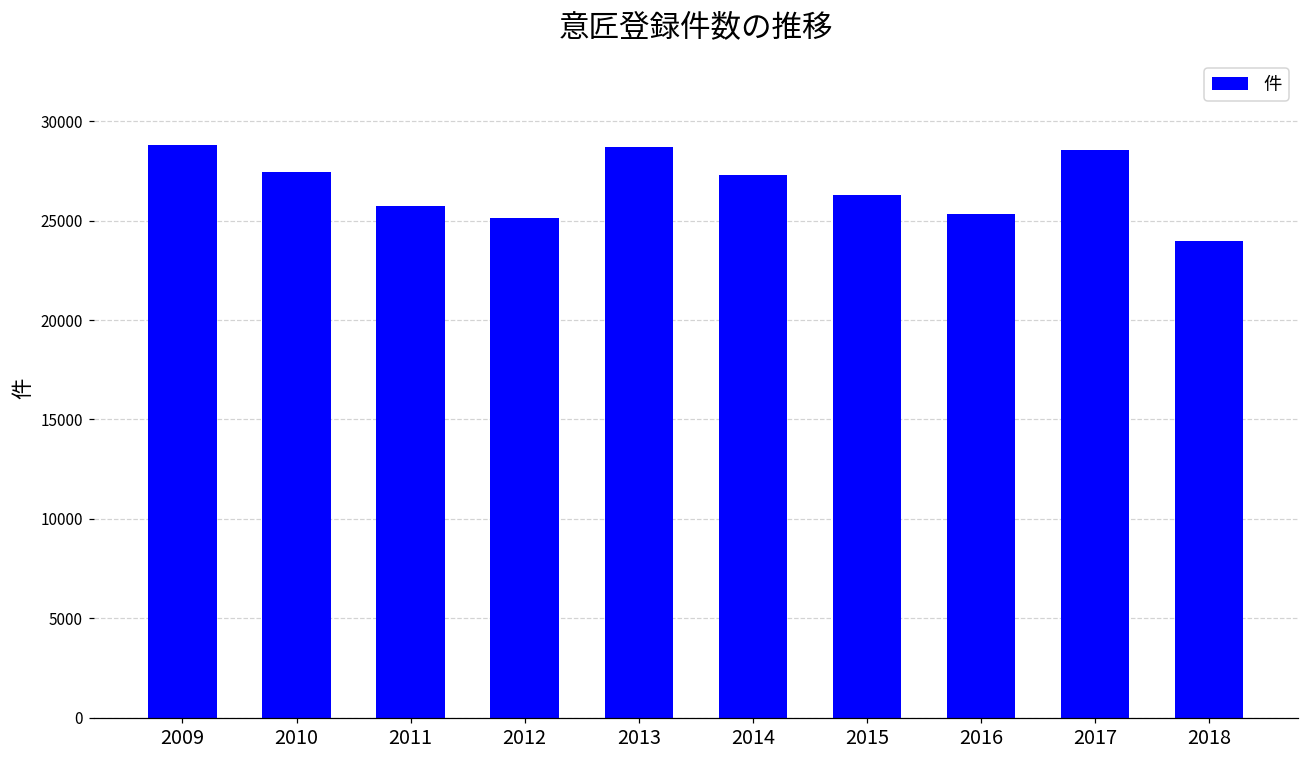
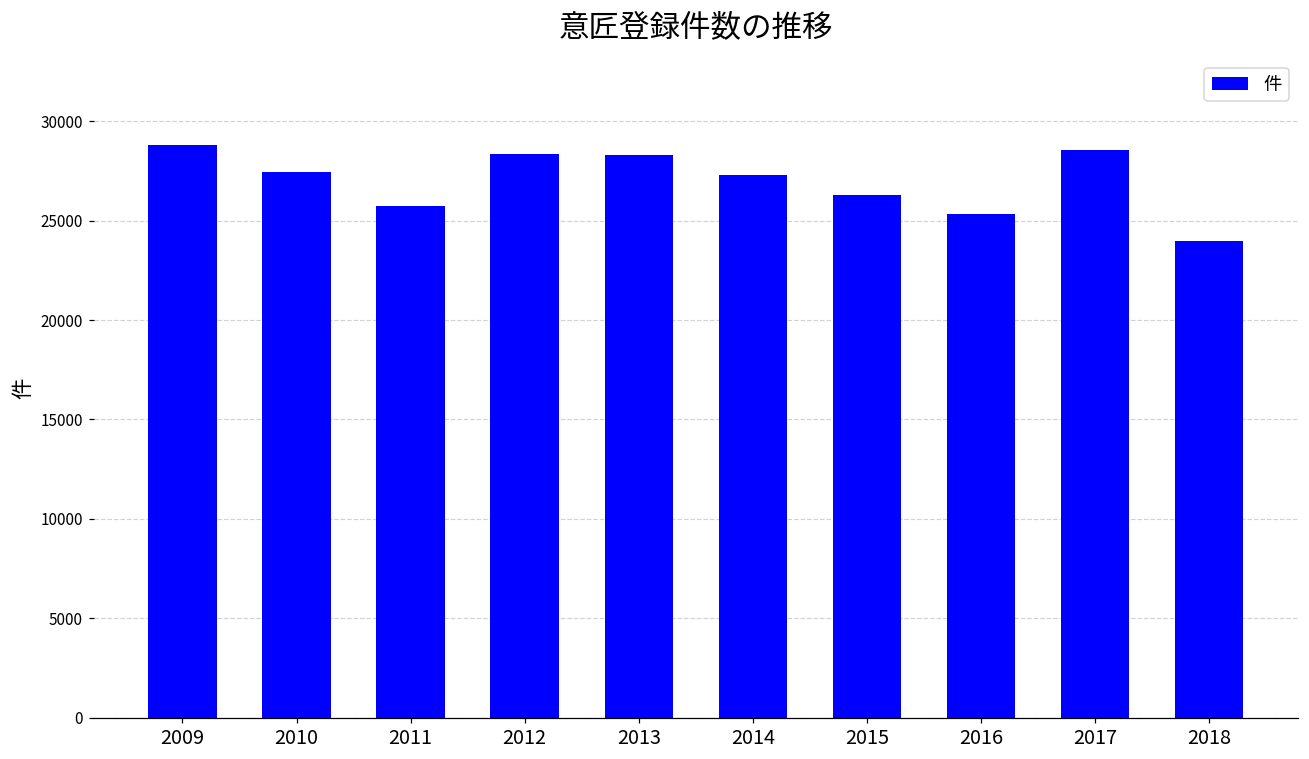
2012: 25100 -> 28300
2013: 28700 -> 28300
